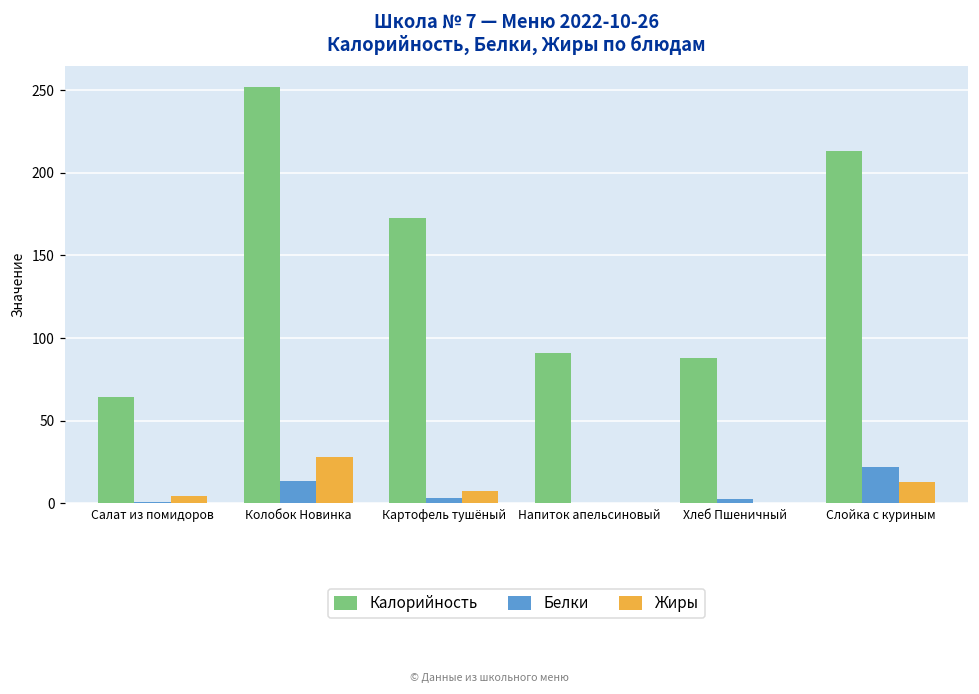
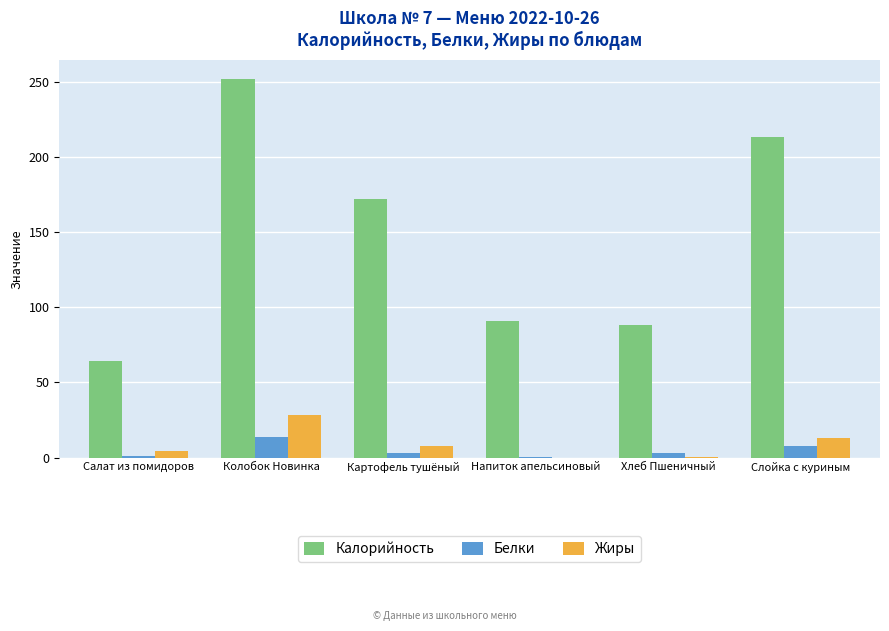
Белки, Слойка с куриным: 22 -> 8
